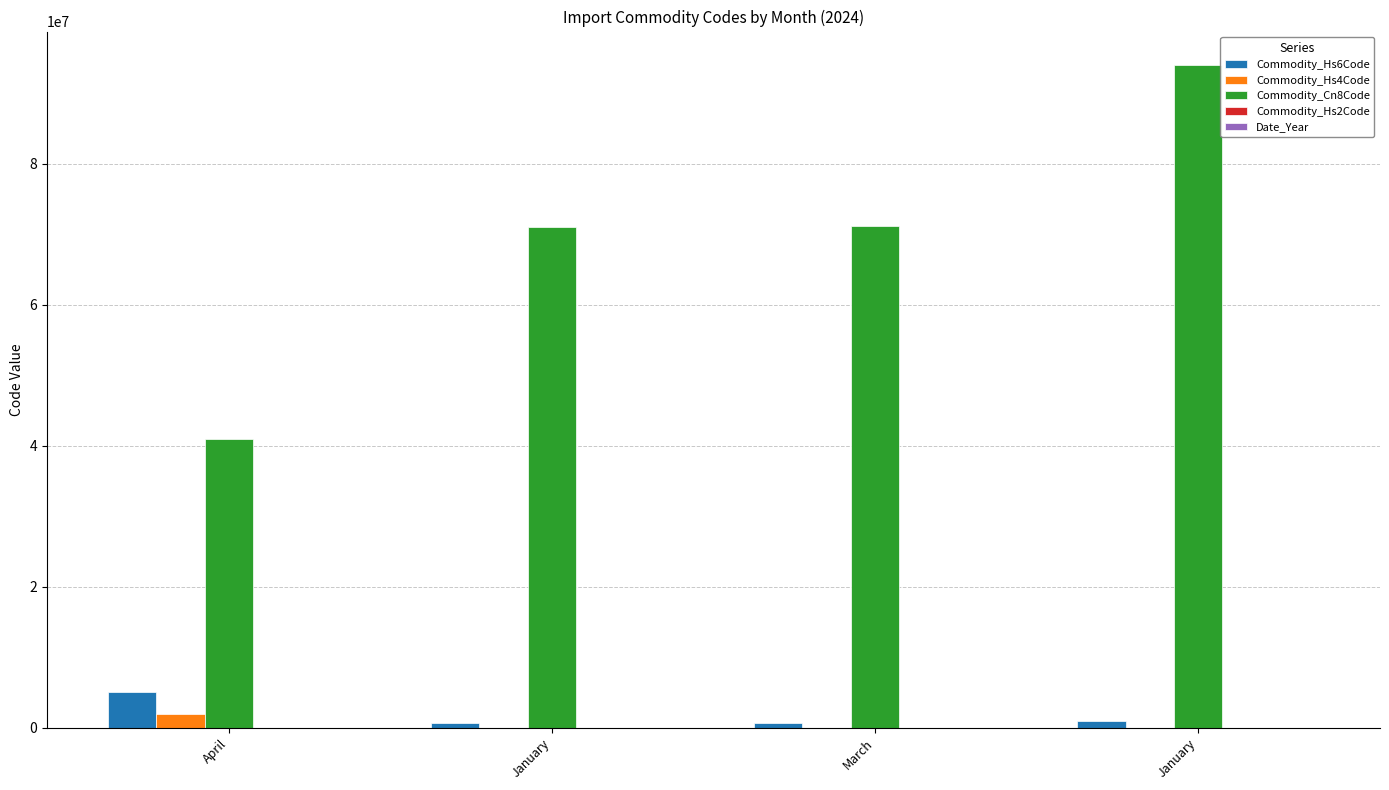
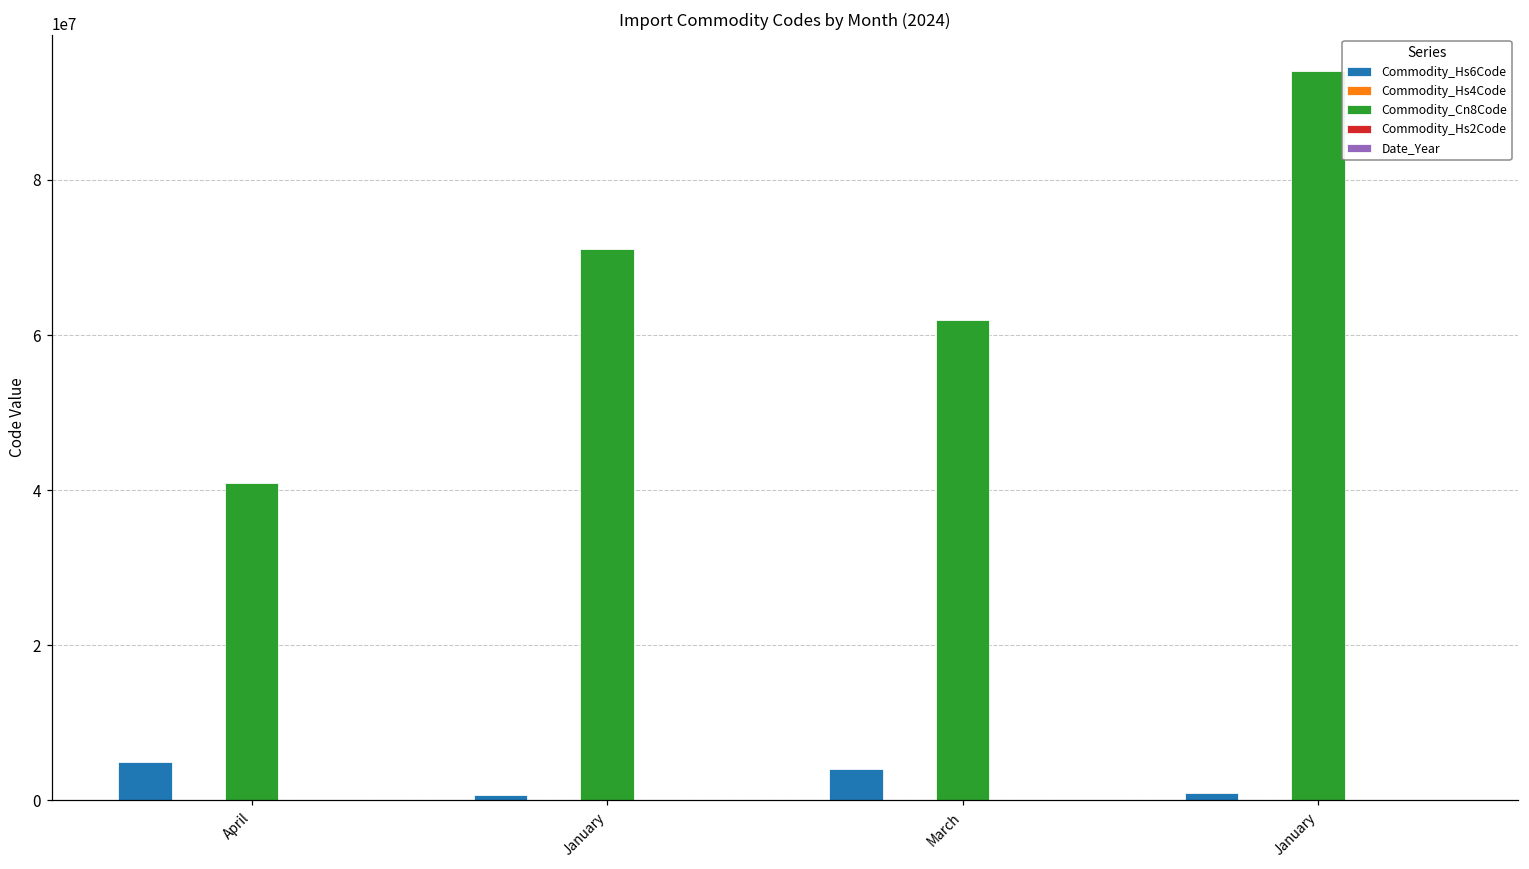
Commodity_Hs4Code, April: 2000000 -> 0
Commodity_Hs6Code, March: 1000000 -> 4000000
Commodity_Cn8Code, March: 71000000 -> 62000000
